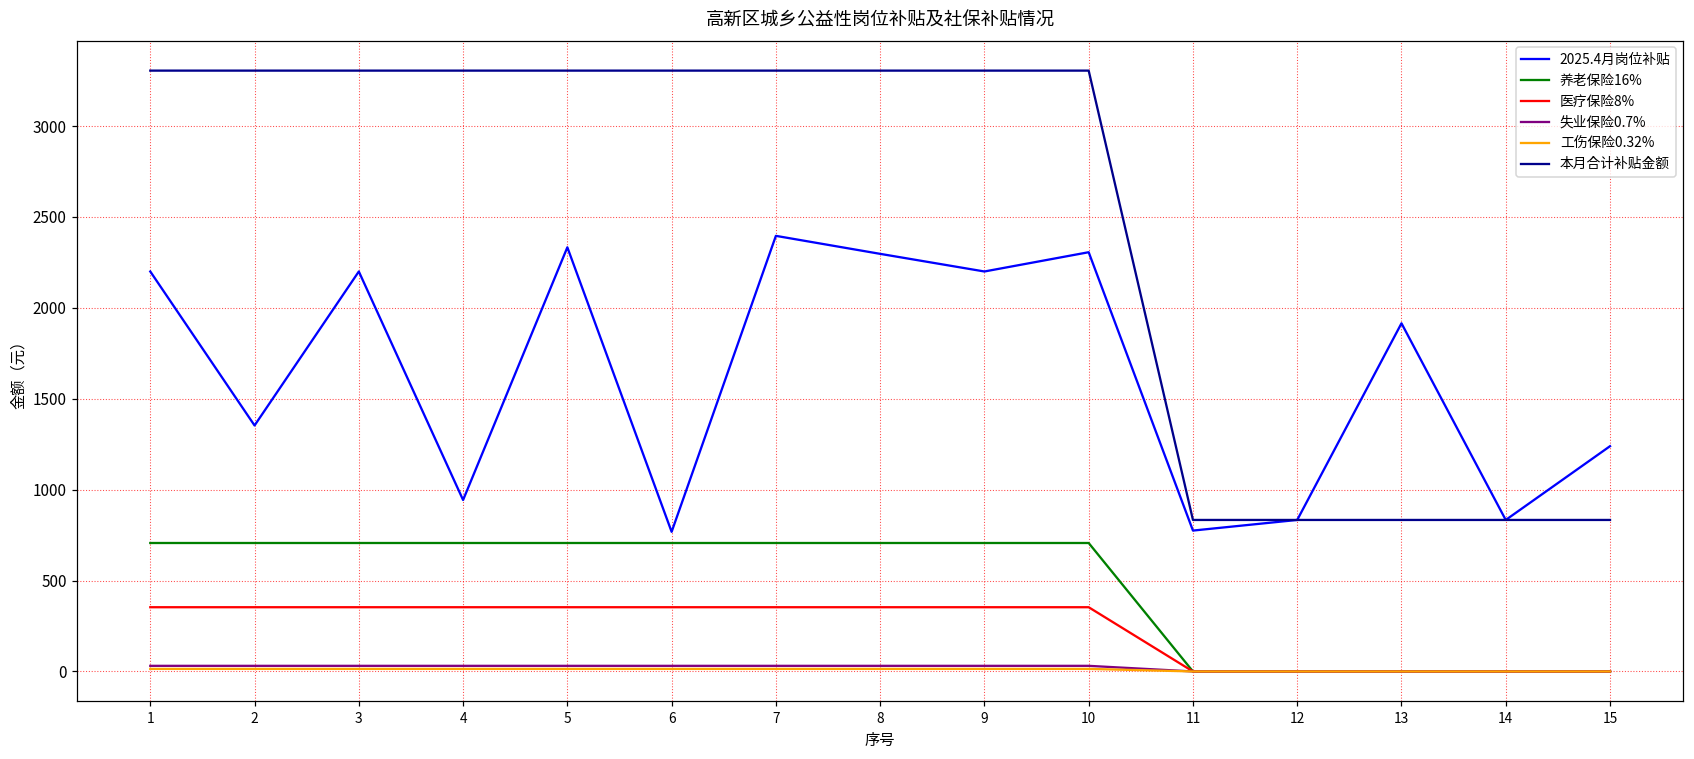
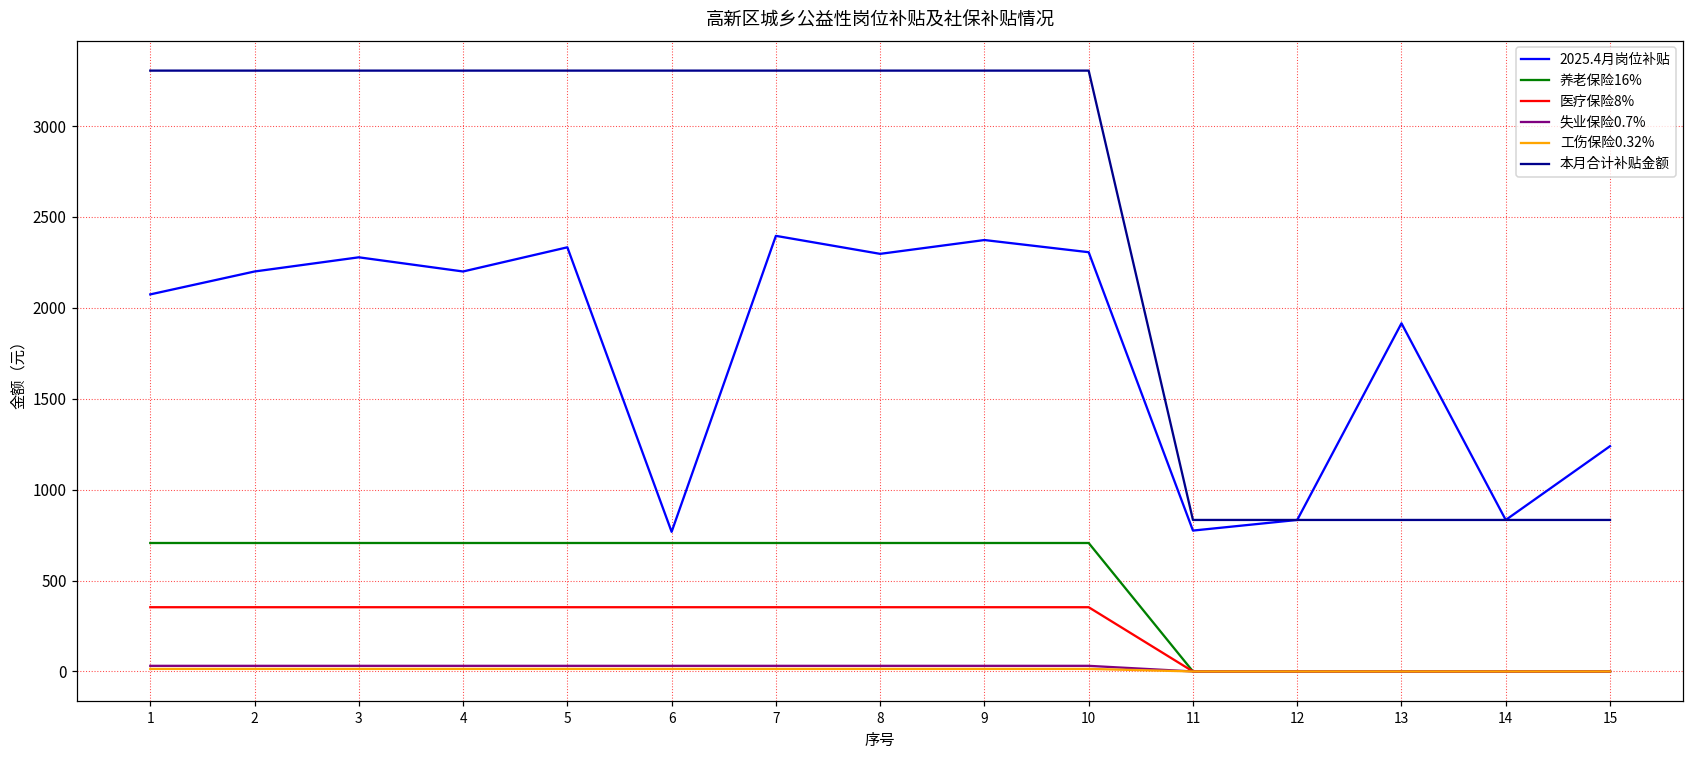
2025.4月岗位补贴, 1: 2200 -> 2070
2025.4月岗位补贴, 2: 1350 -> 2200
2025.4月岗位补贴, 3: 2200 -> 2280
2025.4月岗位补贴, 4: 940 -> 2200
2025.4月岗位补贴, 9: 2200 -> 2370
